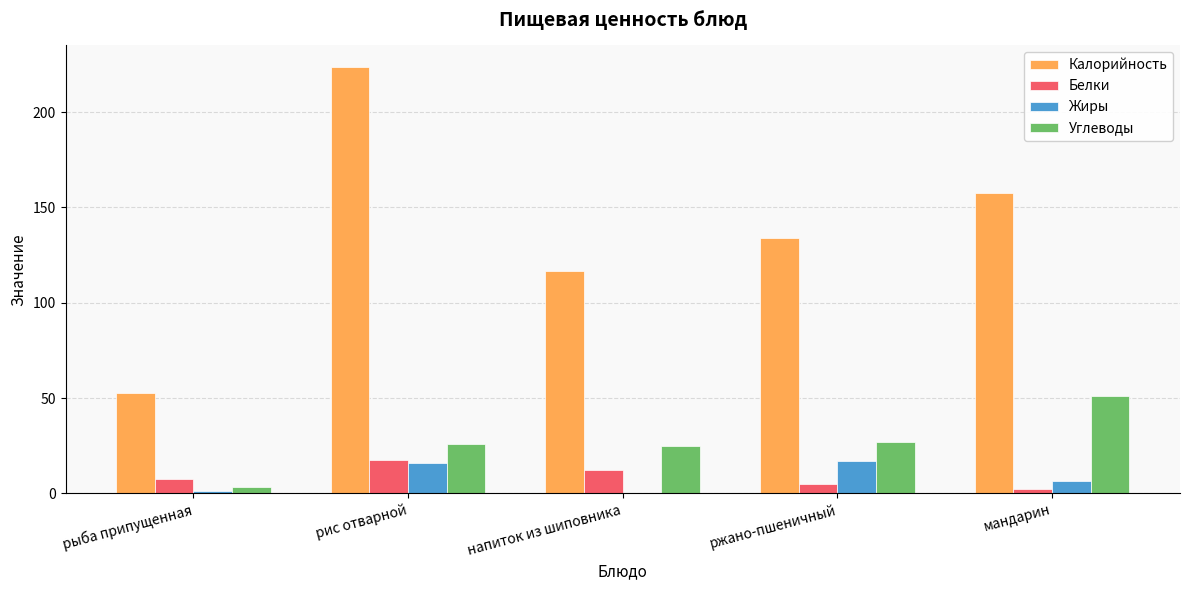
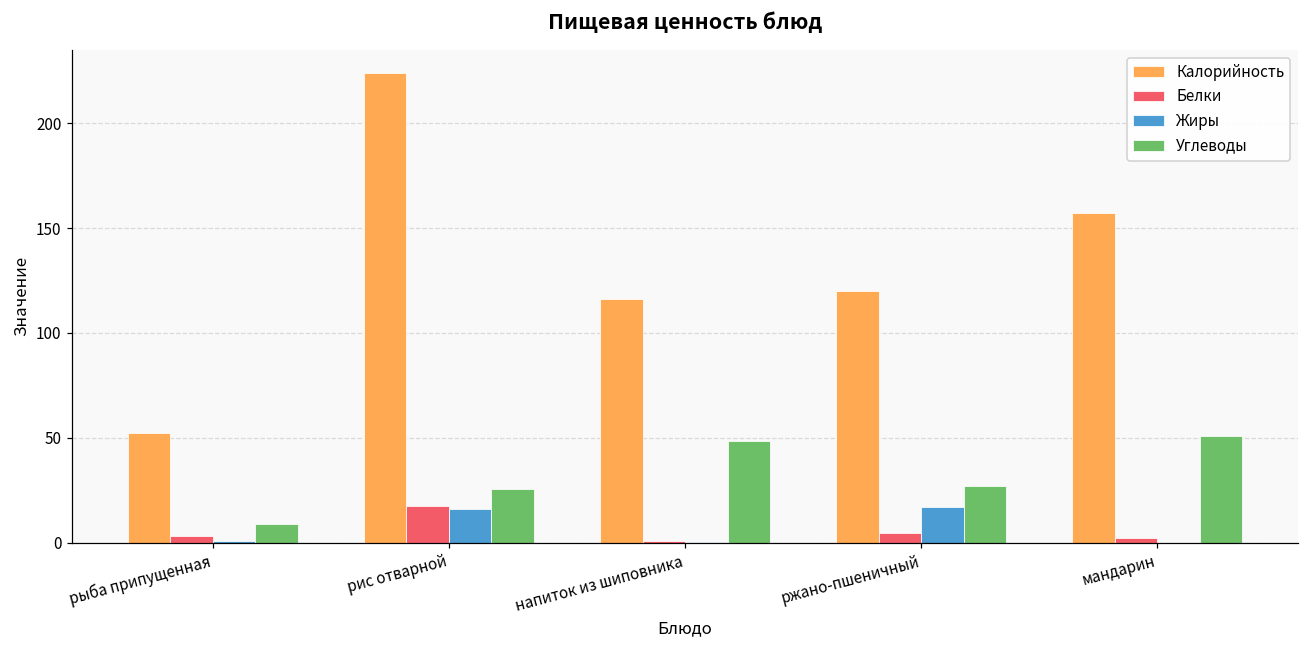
Белки, рыба припущенная: 8 -> 3
Углеводы, рыба припущенная: 3 -> 9
Белки, напиток из шиповника: 12 -> 1
Углеводы, напиток из шиповника: 25 -> 49
Калорийность, ржано-пшеничный: 134 -> 120
Жиры, мандарин: 6 -> 0
